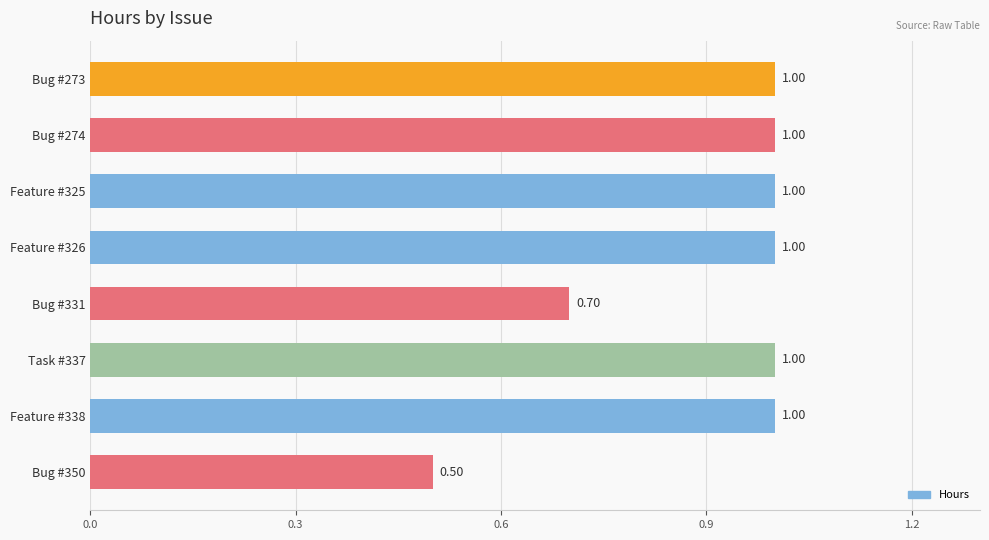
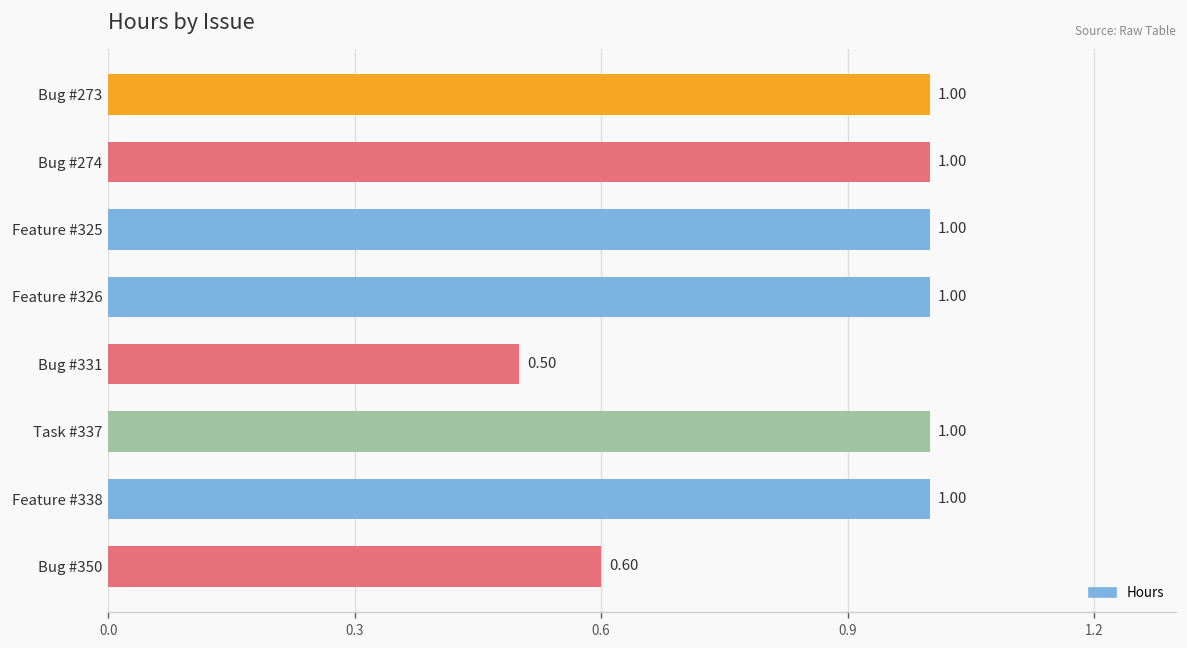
Bug #331: 0.70 -> 0.50
Bug #350: 0.50 -> 0.60
